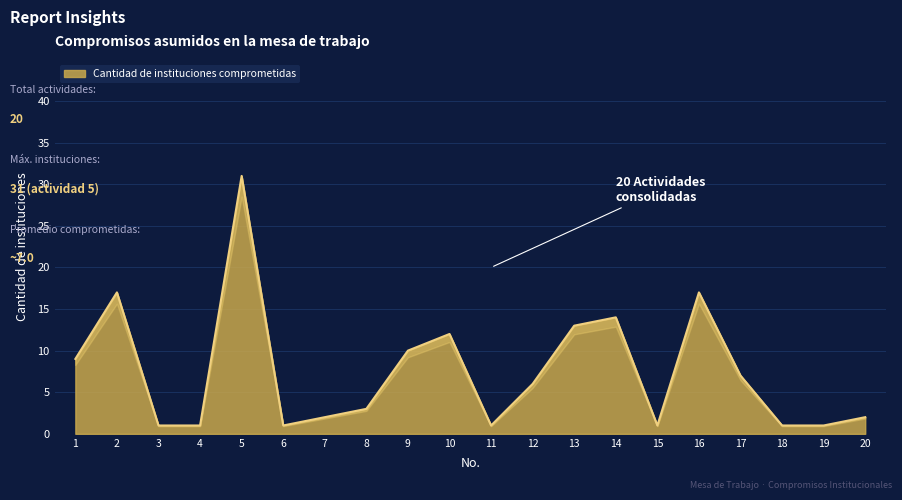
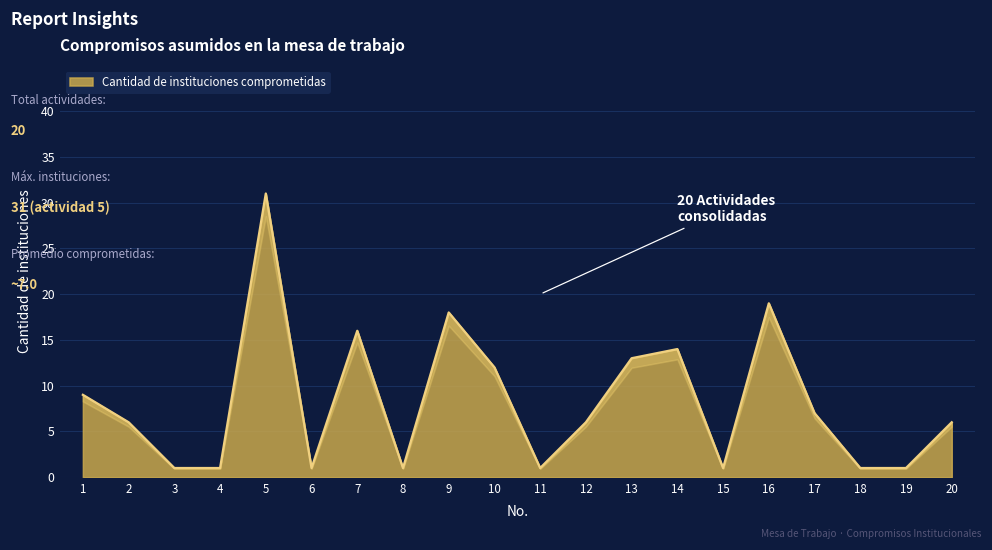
2: 17 -> 6
7: 2 -> 16
8: 3 -> 1
9: 10 -> 18
16: 17 -> 19
20: 2 -> 6
